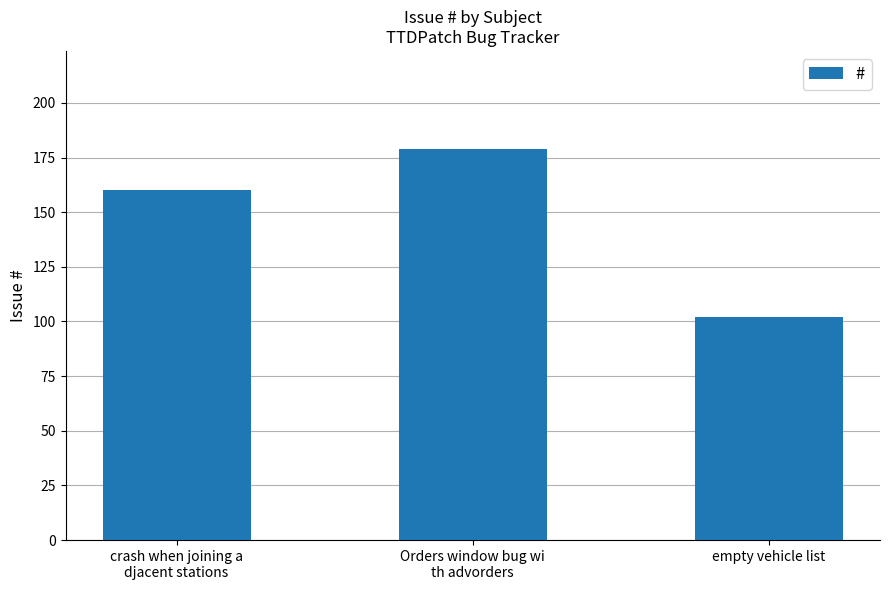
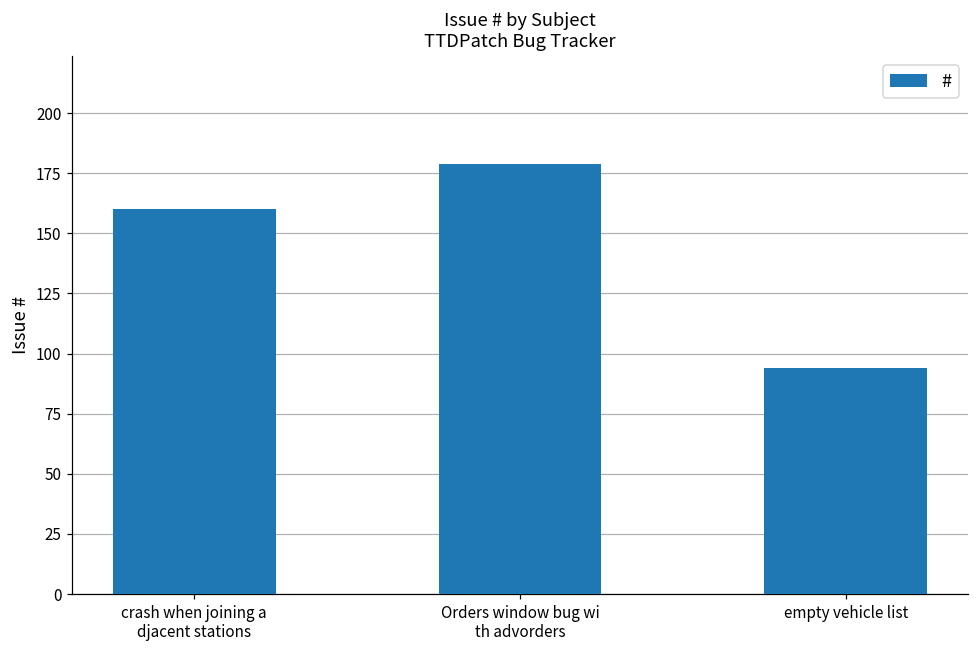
empty vehicle list: 102 -> 94
